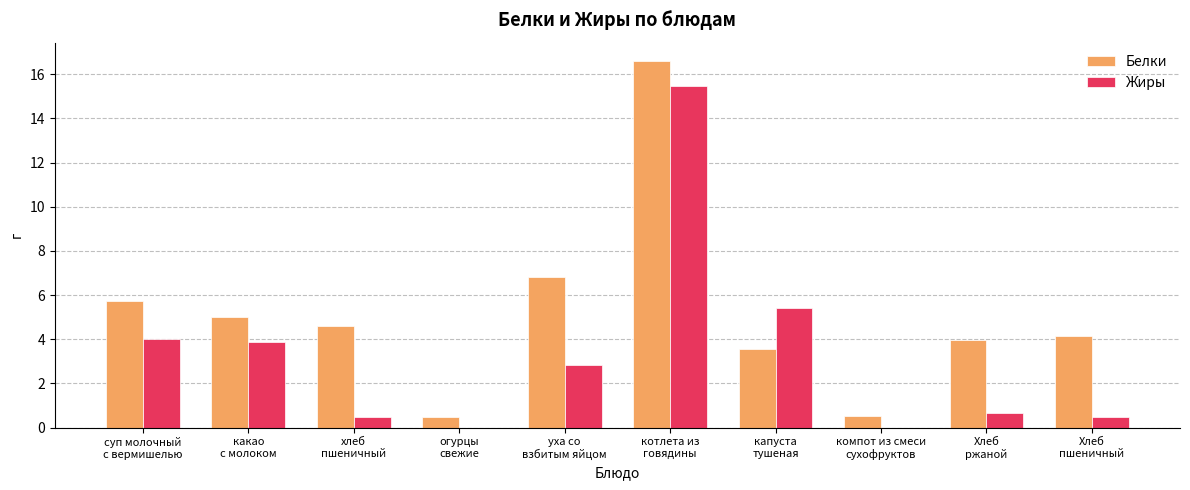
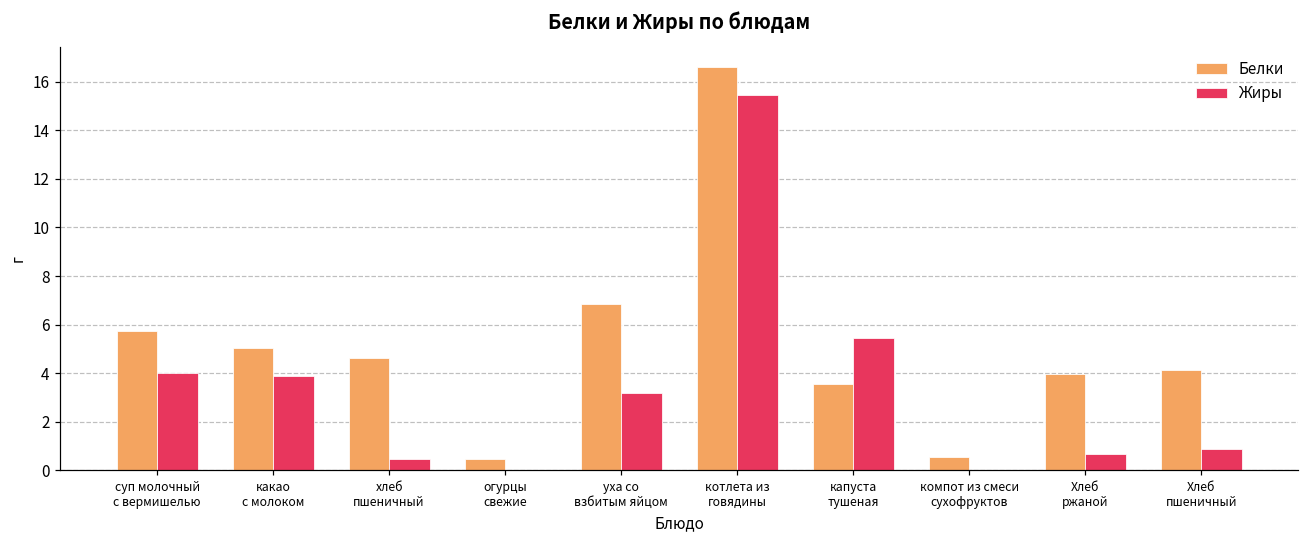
Жиры, уха со взбитым яйцом: 2.8 -> 3.2
Жиры, Хлеб пшеничный: 0.5 -> 0.9
